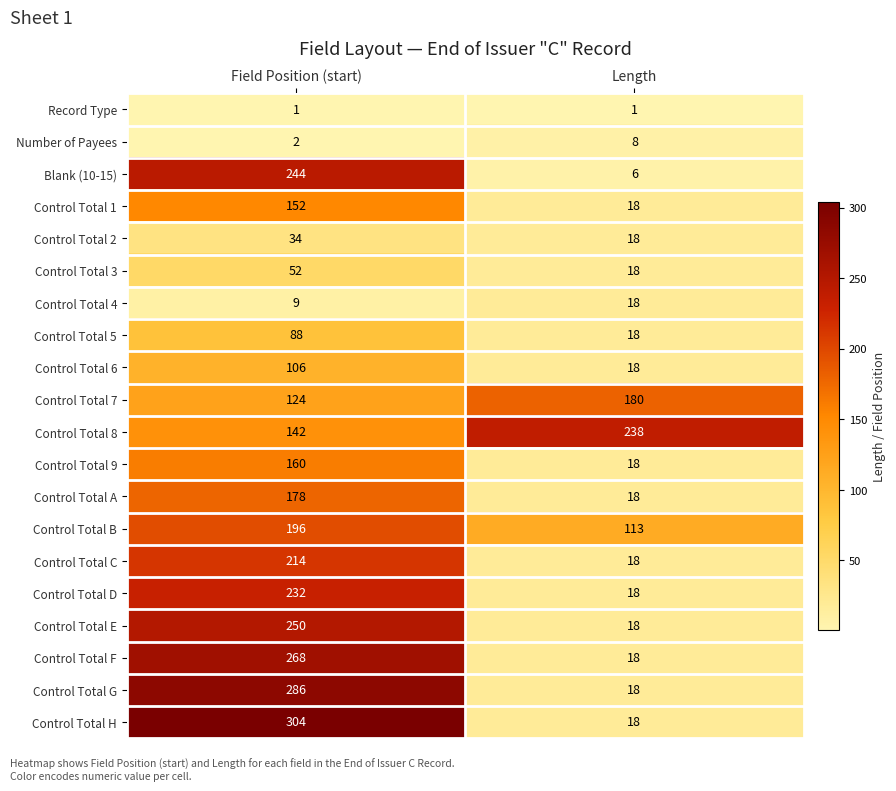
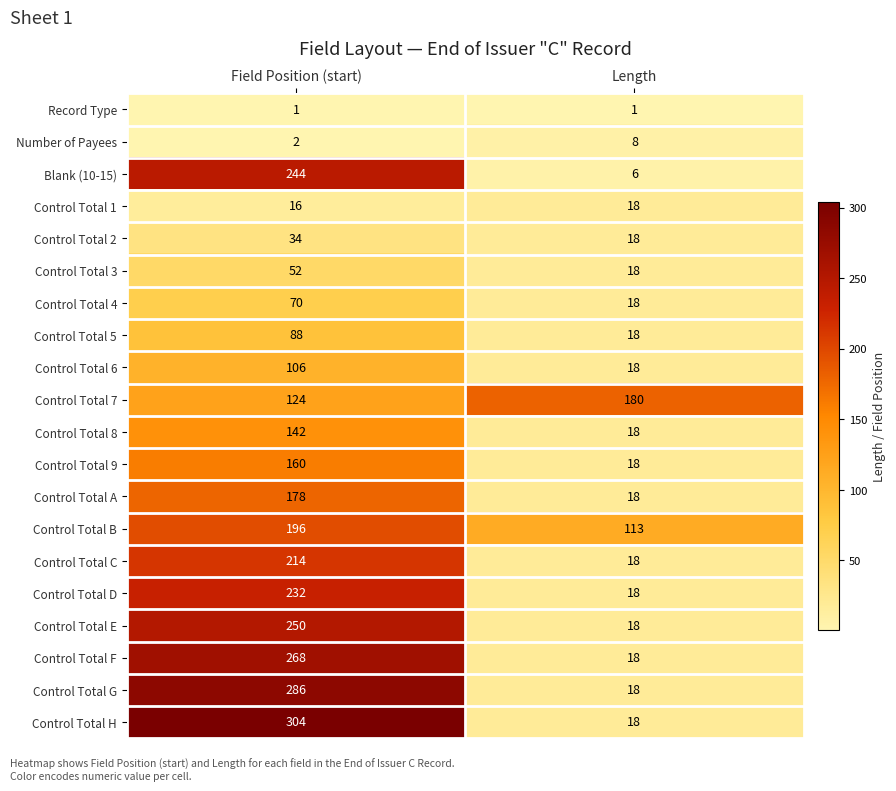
Control Total 1, Field Position (start): 152 -> 16
Control Total 4, Field Position (start): 9 -> 70
Control Total 8, Length: 238 -> 18
